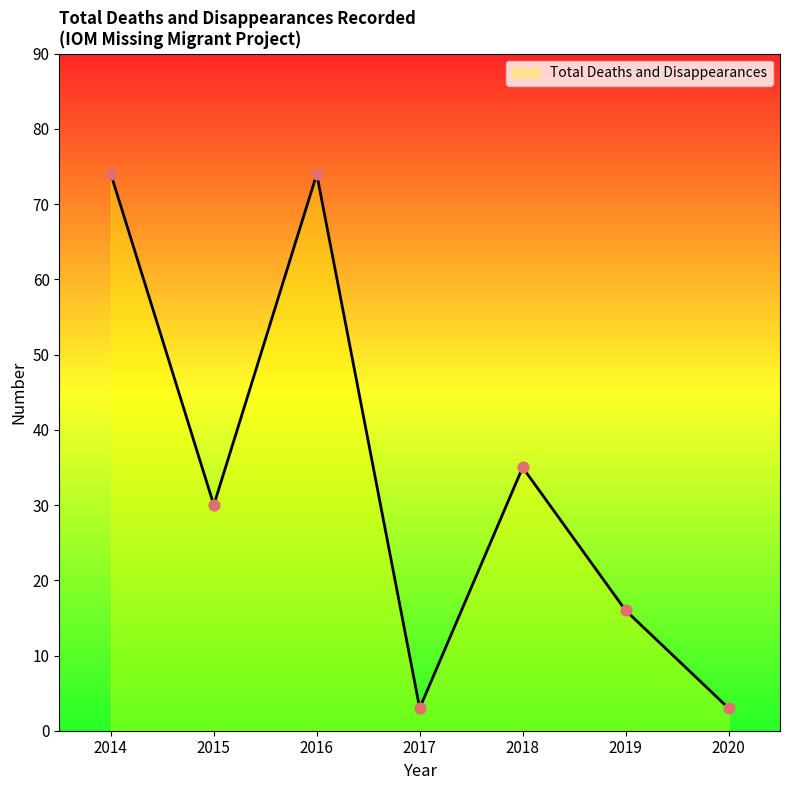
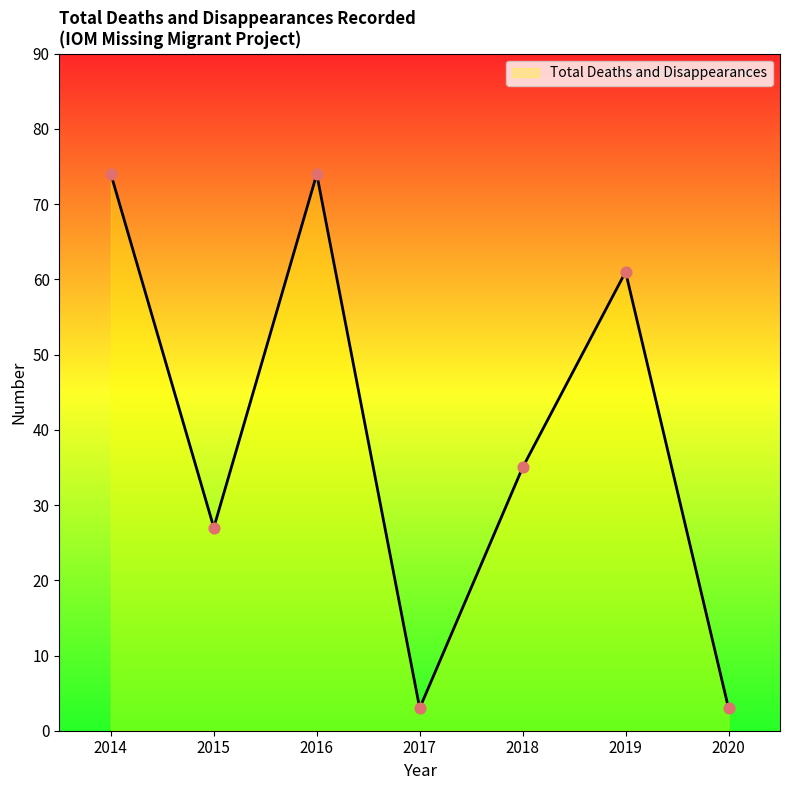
2015: 30 -> 27
2019: 16 -> 61
